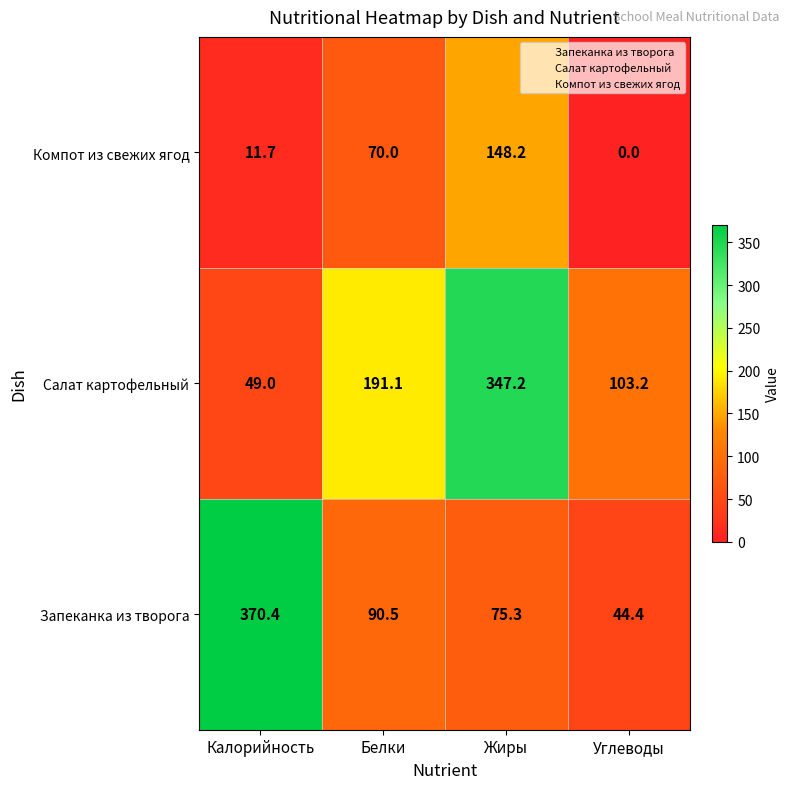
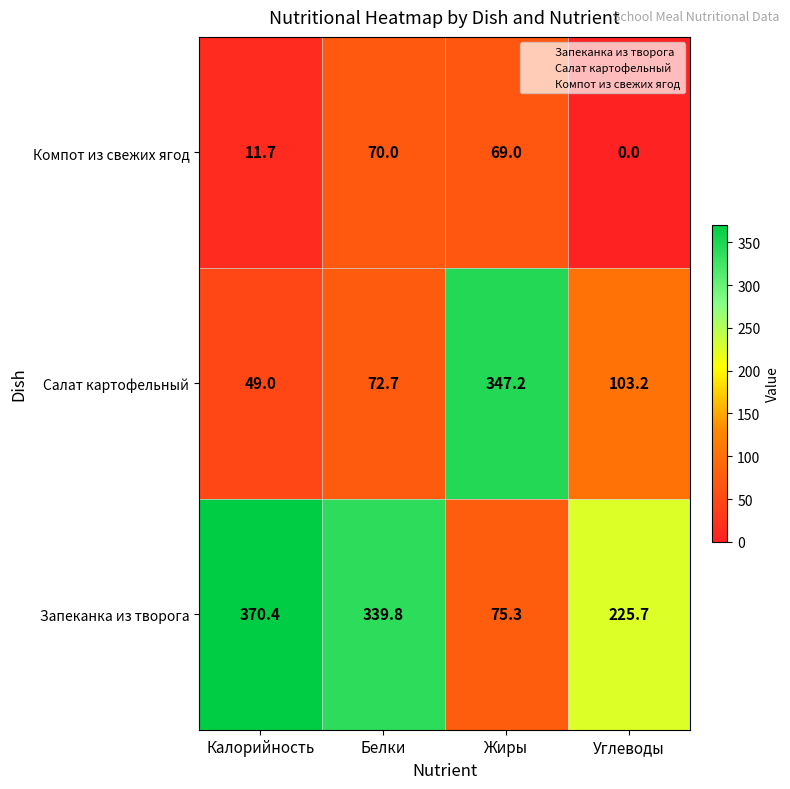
Компот из свежих ягод, Жиры: 148.2 -> 69.0
Салат картофельный, Белки: 191.1 -> 72.7
Запеканка из творога, Белки: 90.5 -> 339.8
Запеканка из творога, Углеводы: 44.4 -> 225.7
